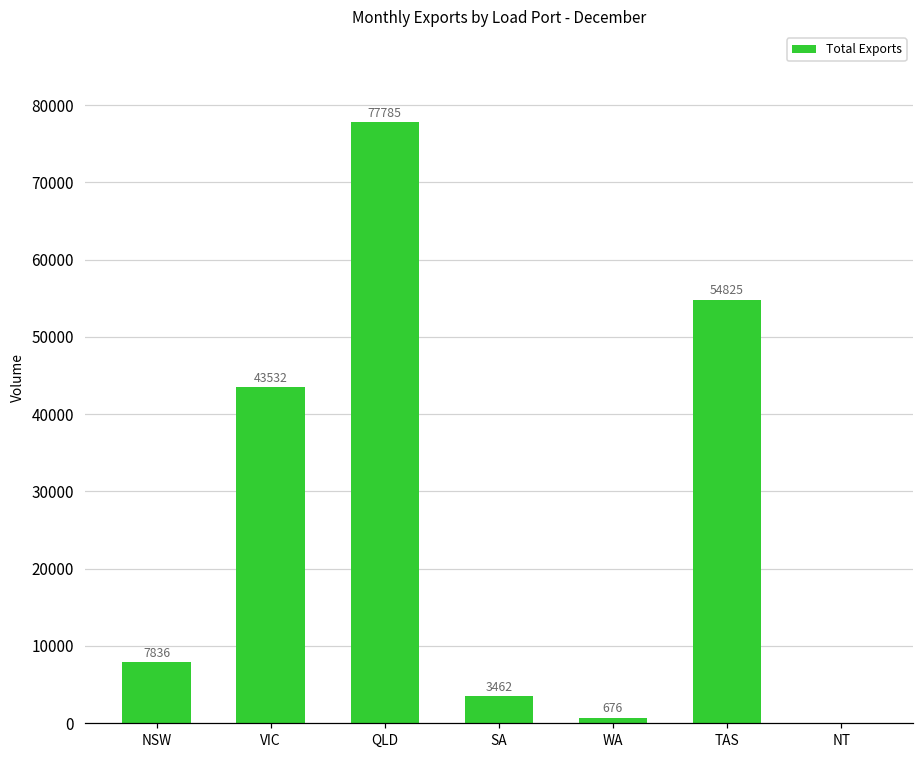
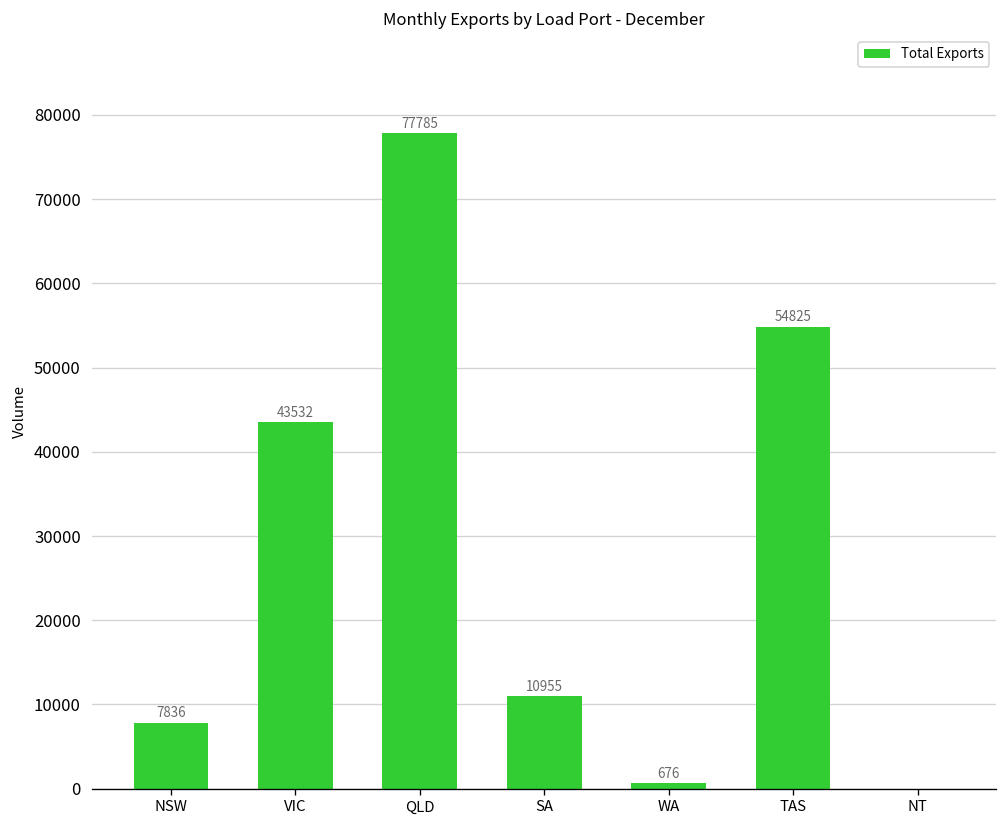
SA: 3462 -> 10955
